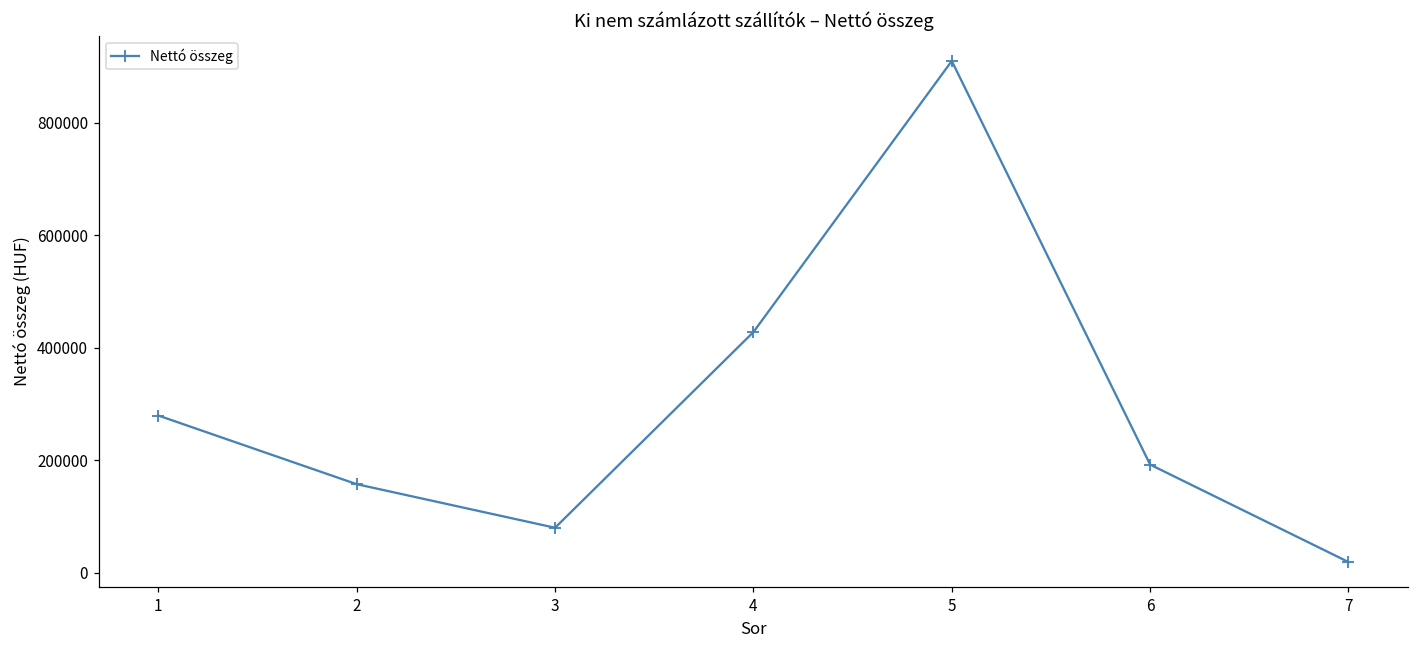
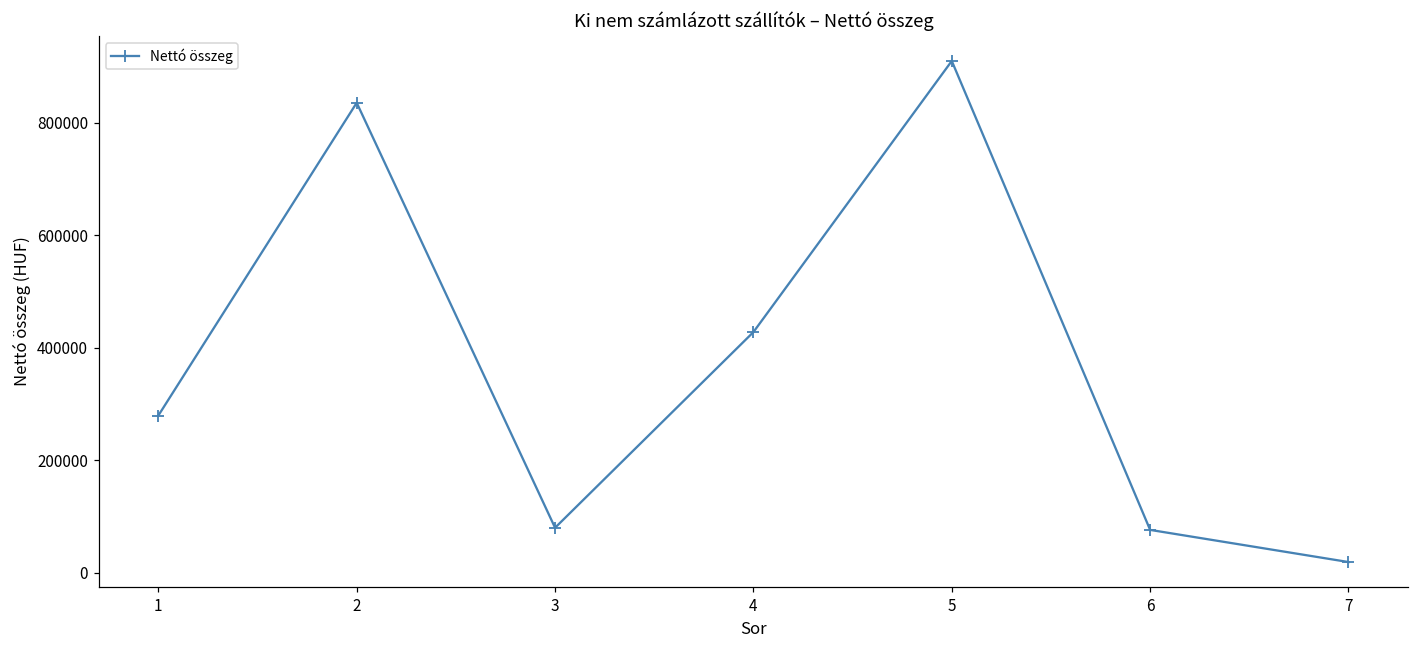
2: 160000 -> 840000
6: 190000 -> 80000
